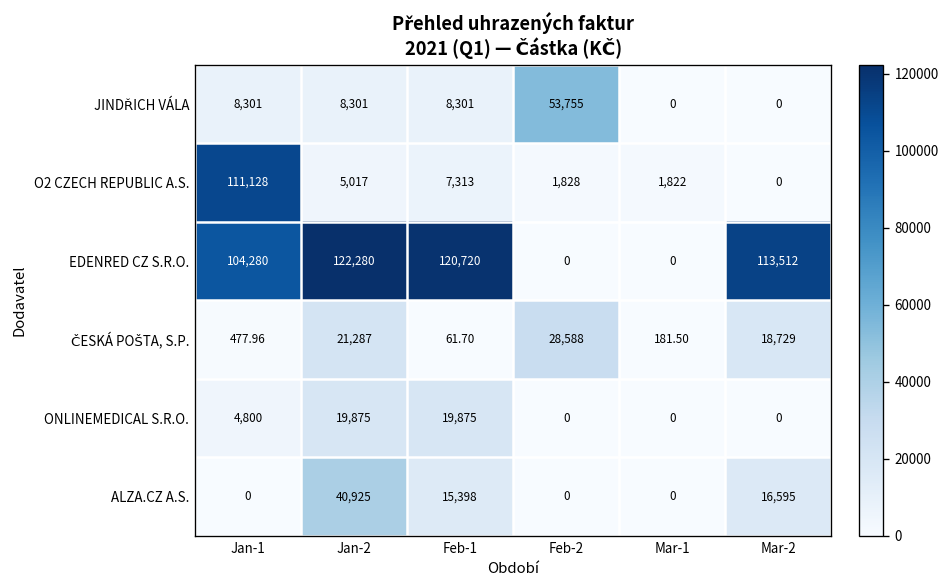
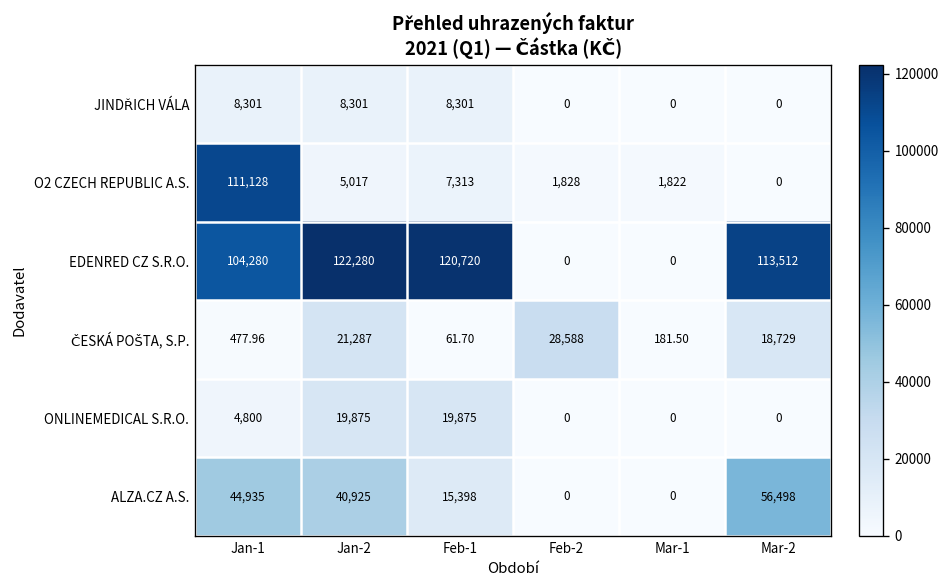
JINDŘICH VÁLA, Feb-2: 53,755 -> 0
ALZA.CZ A.S., Jan-1: 0 -> 44,935
ALZA.CZ A.S., Mar-2: 16,595 -> 56,498
